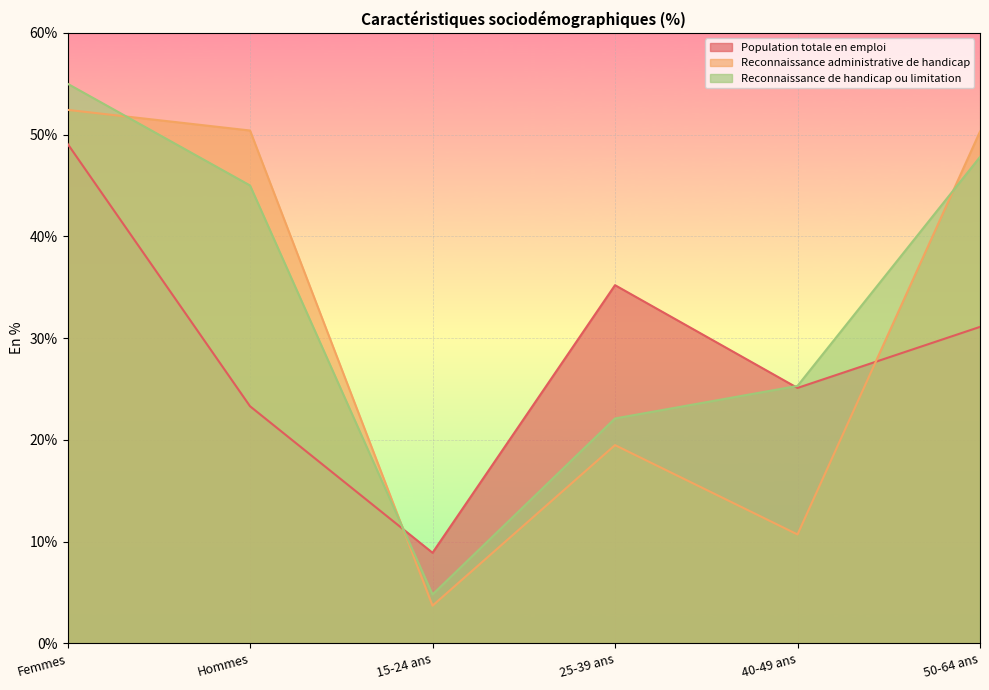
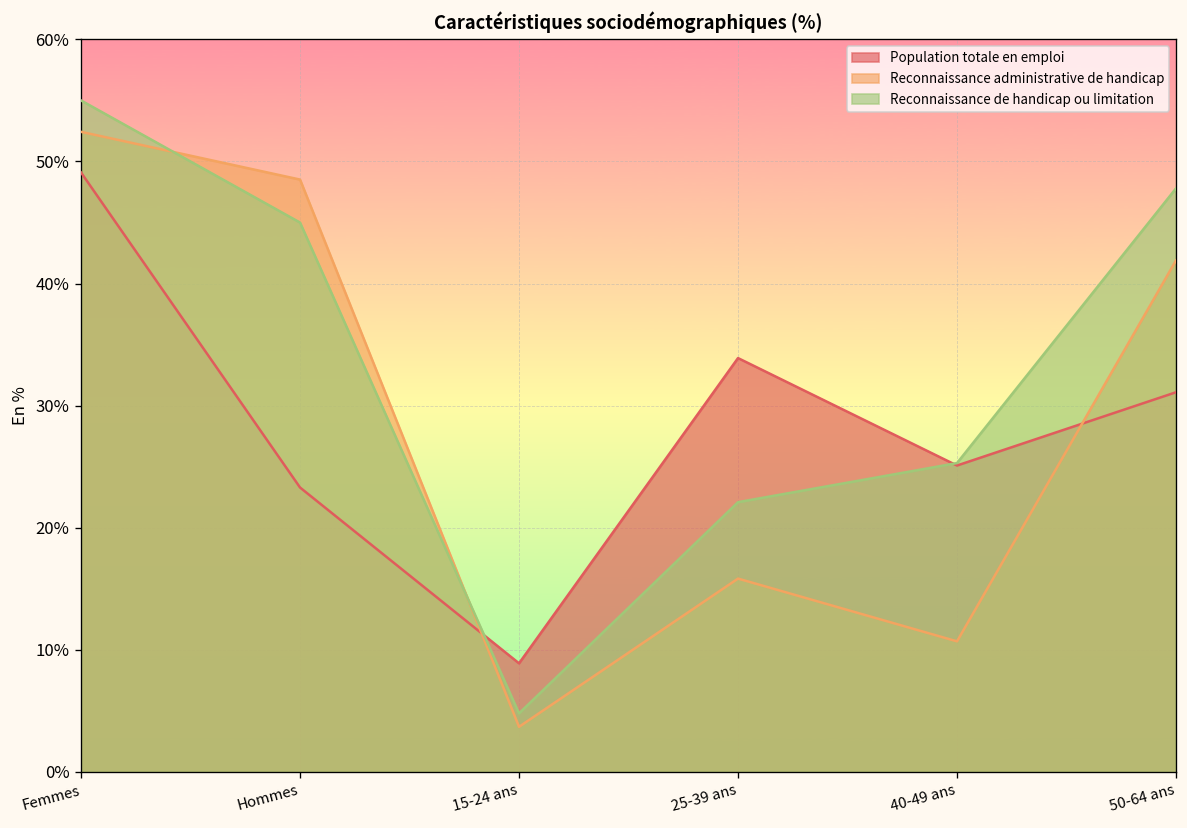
Reconnaissance administrative de handicap, Hommes: 50.4% -> 48.5%
Population totale en emploi, 25-39 ans: 35.2% -> 33.9%
Reconnaissance administrative de handicap, 25-39 ans: 19.5% -> 15.8%
Reconnaissance administrative de handicap, 50-64 ans: 50.3% -> 41.9%
